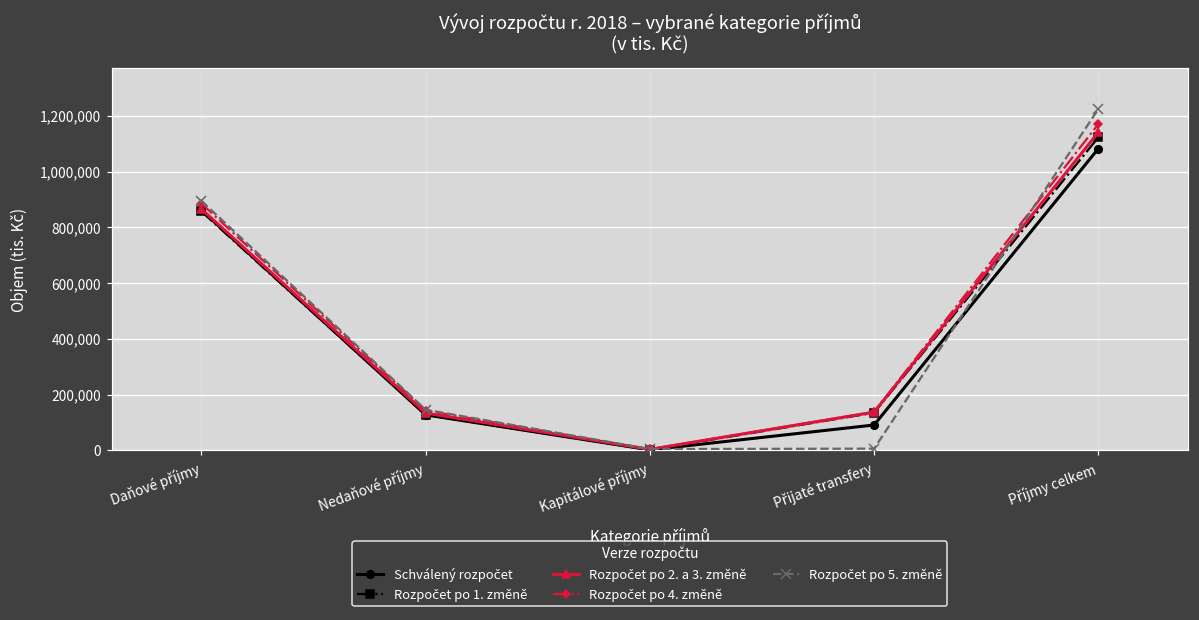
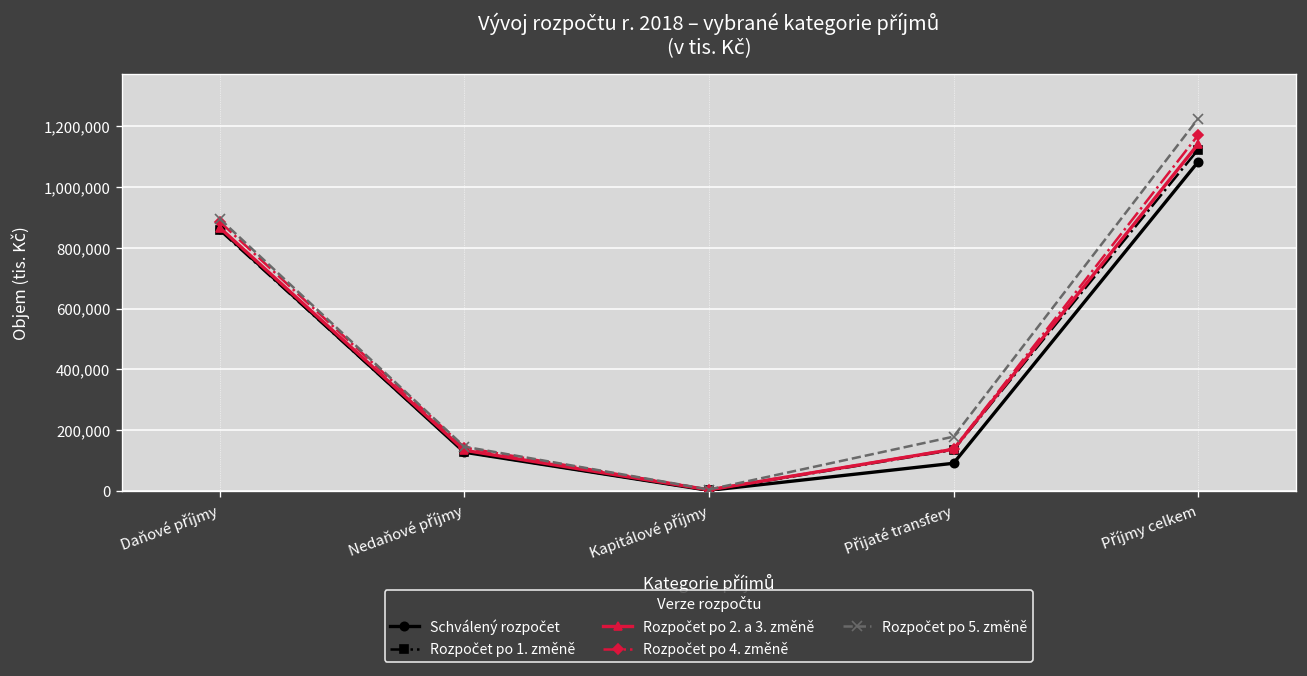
Rozpočet po 5. změně, Přijaté transfery: 10,000 -> 180,000
